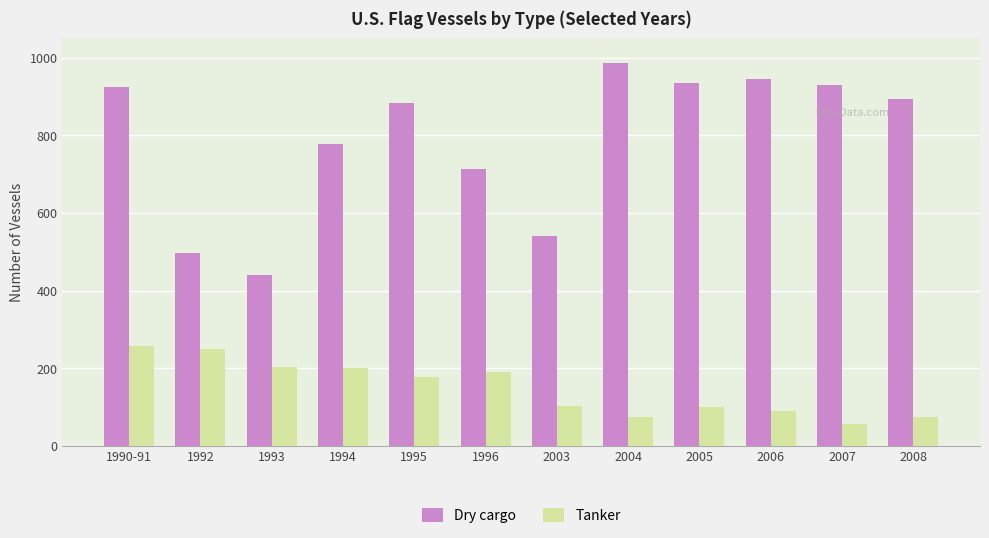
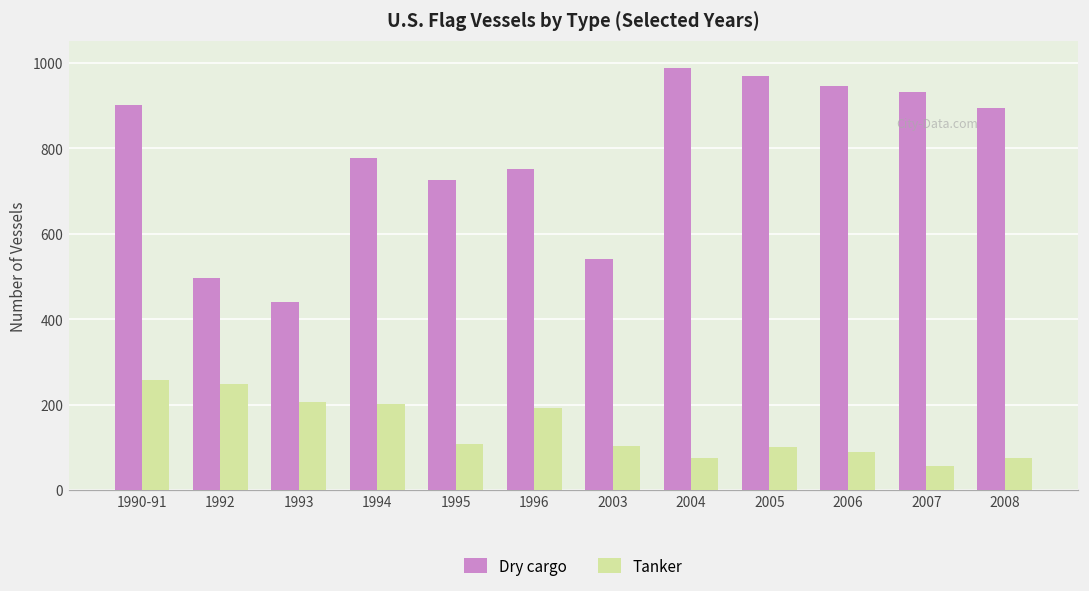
Dry cargo, 1990-91: 920 -> 900
Dry cargo, 1995: 880 -> 730
Tanker, 1995: 180 -> 110
Dry cargo, 1996: 710 -> 750
Dry cargo, 2005: 940 -> 970
